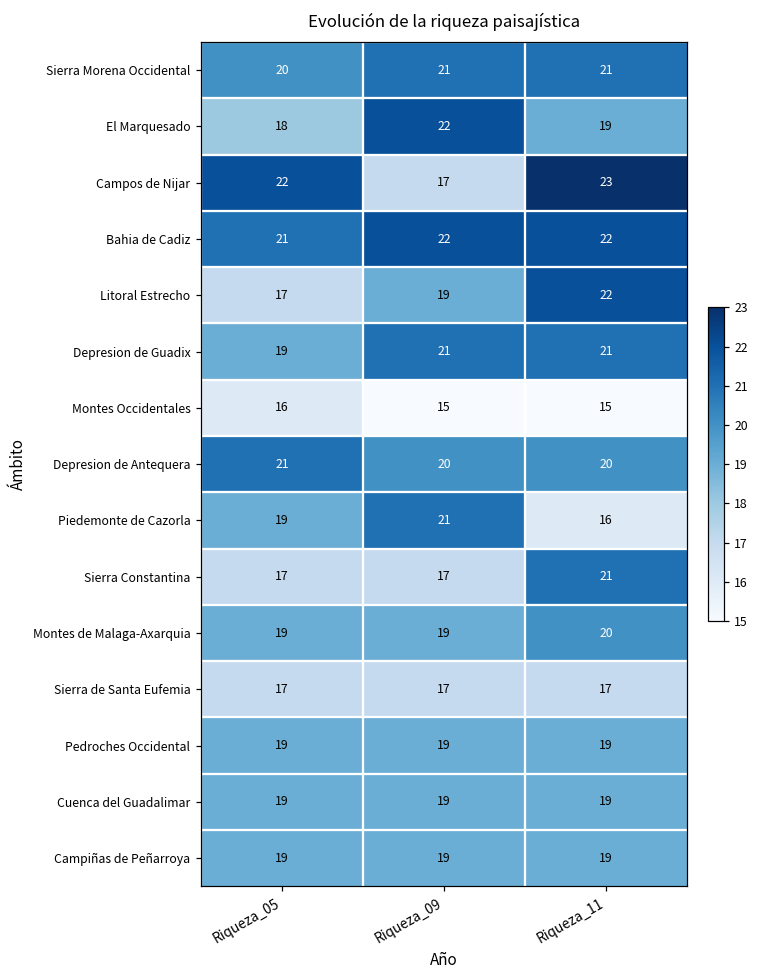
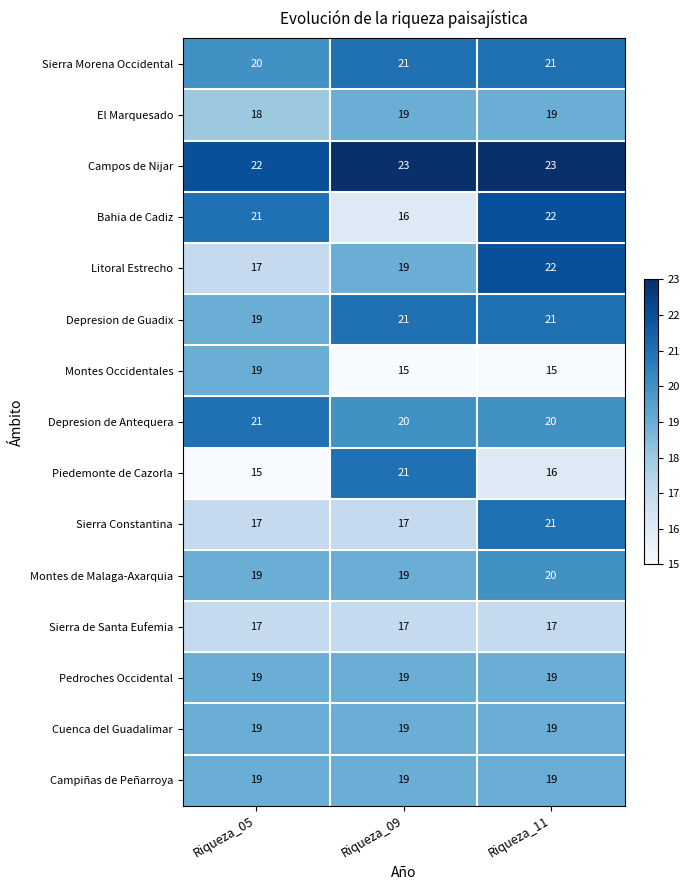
El Marquesado, Riqueza_09: 22 -> 19
Campos de Nijar, Riqueza_09: 17 -> 23
Bahia de Cadiz, Riqueza_09: 22 -> 16
Montes Occidentales, Riqueza_05: 16 -> 19
Piedemonte de Cazorla, Riqueza_05: 19 -> 15
